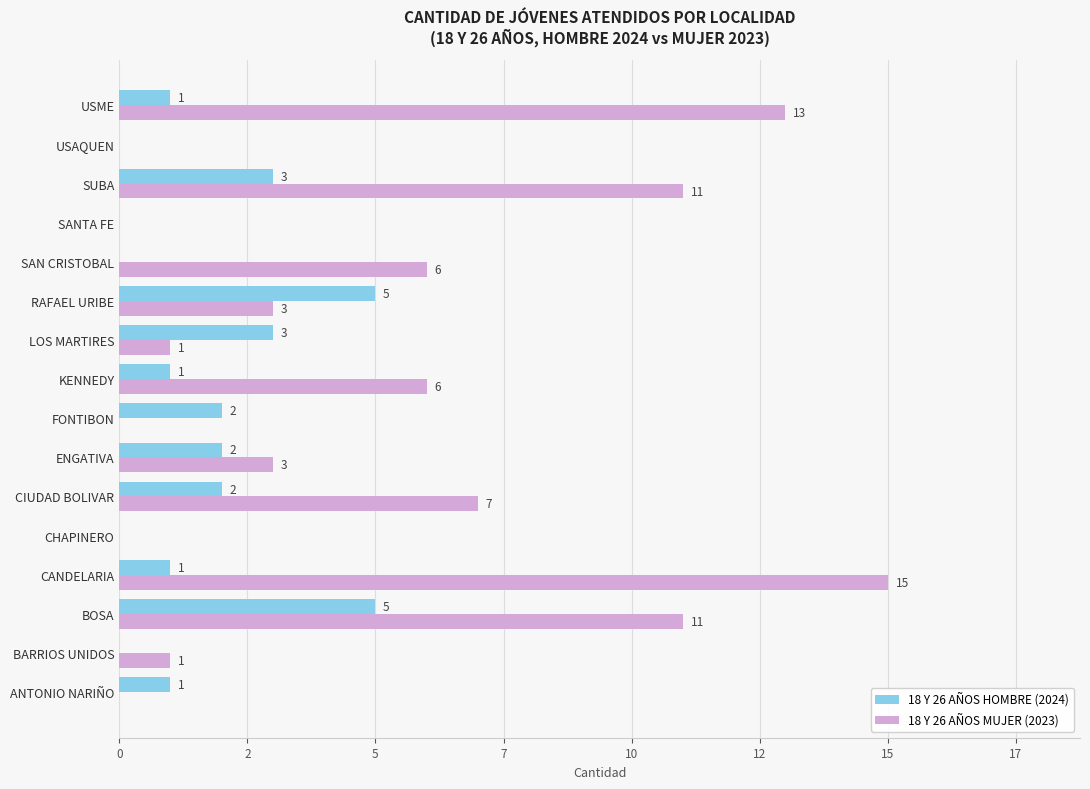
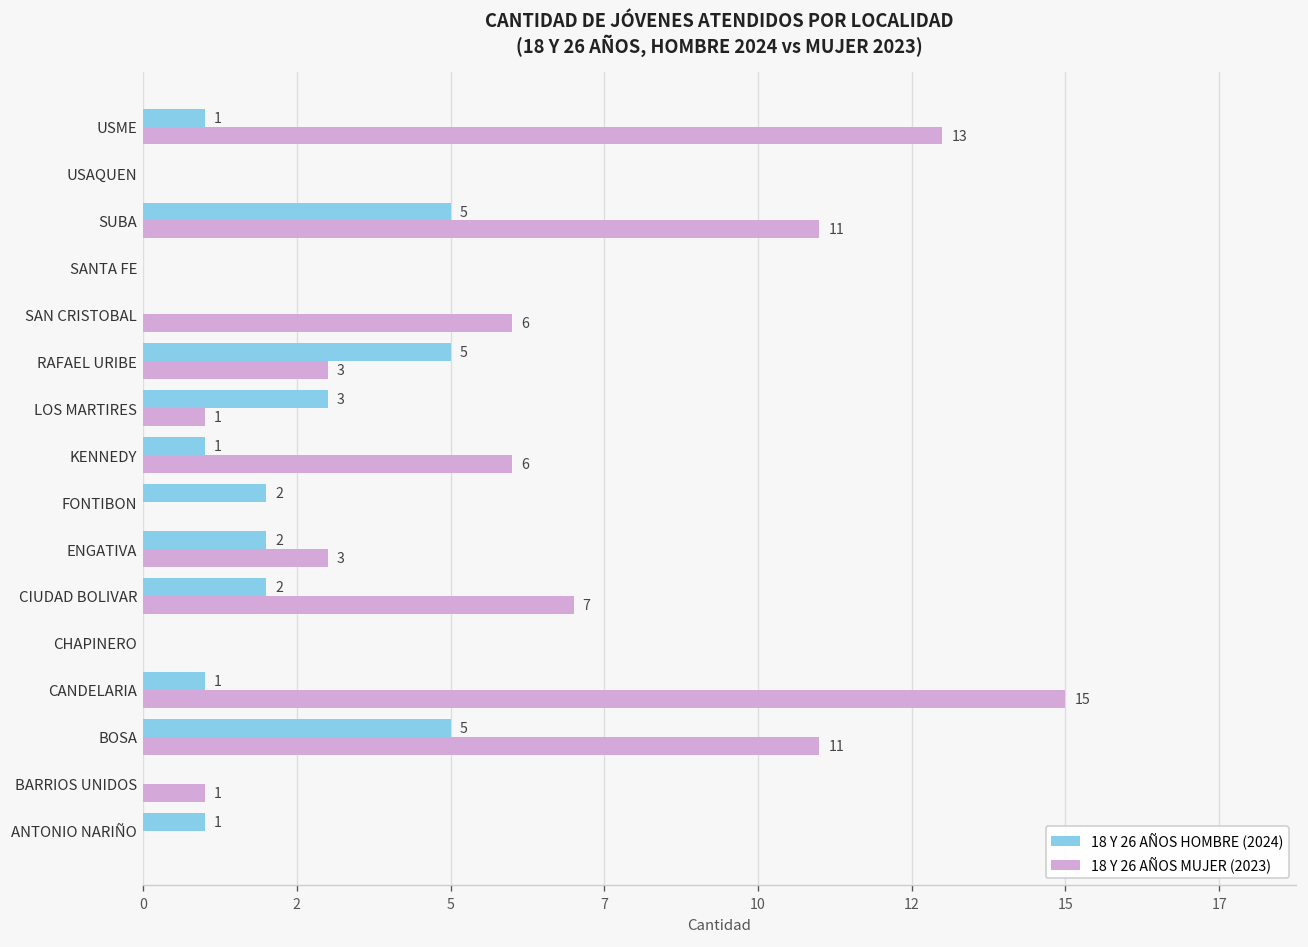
18 Y 26 AÑOS HOMBRE (2024), SUBA: 3 -> 5
